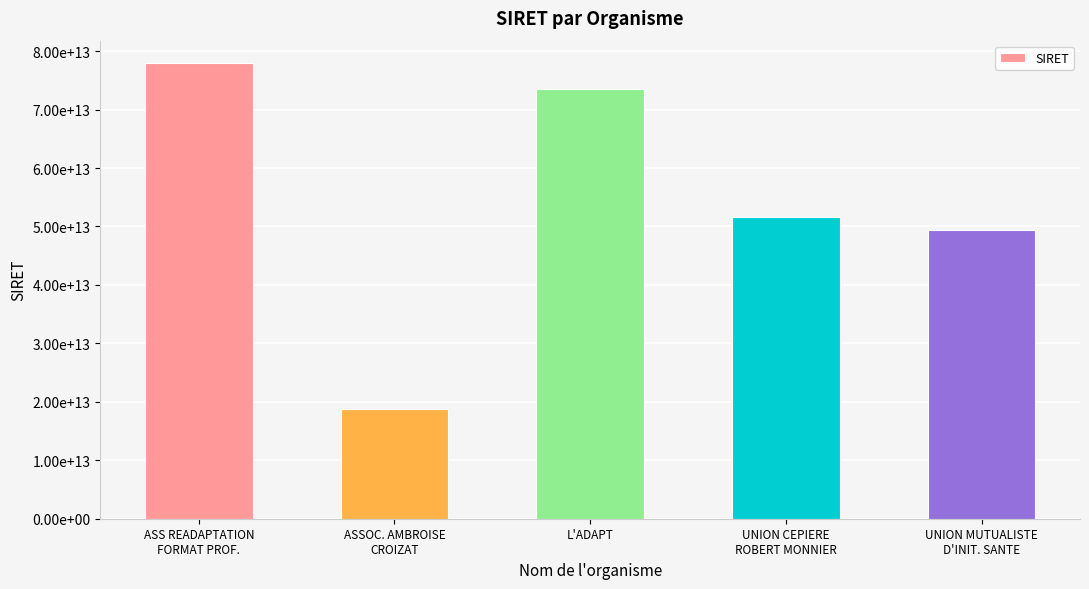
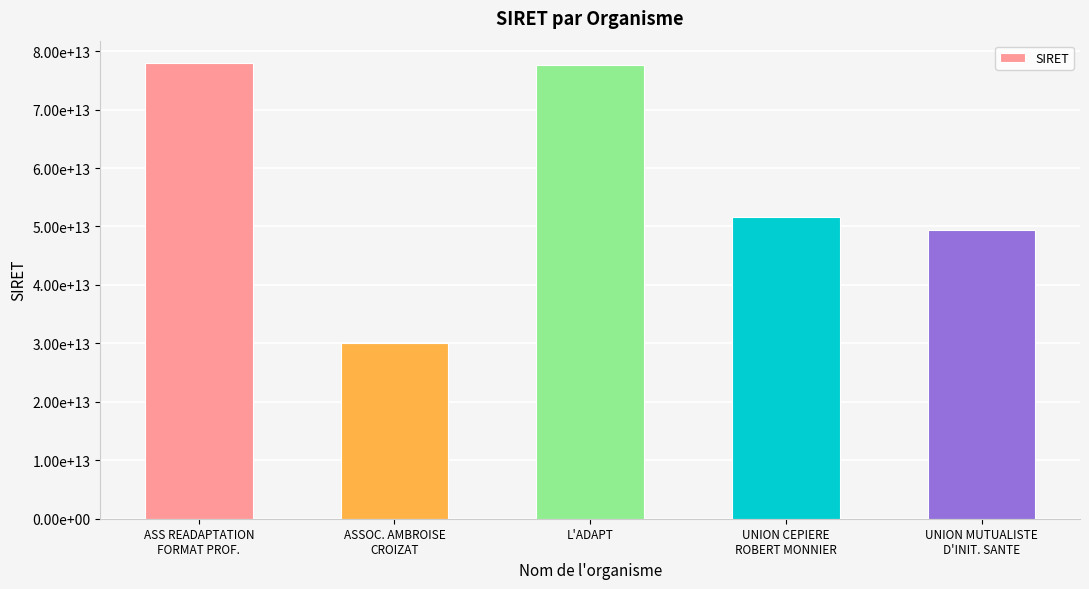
ASSOC. AMBROISE CROIZAT: 19000000000000 -> 30000000000000
L'ADAPT: 74000000000000 -> 78000000000000
